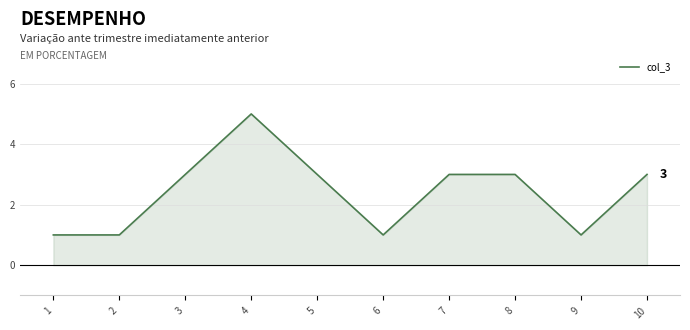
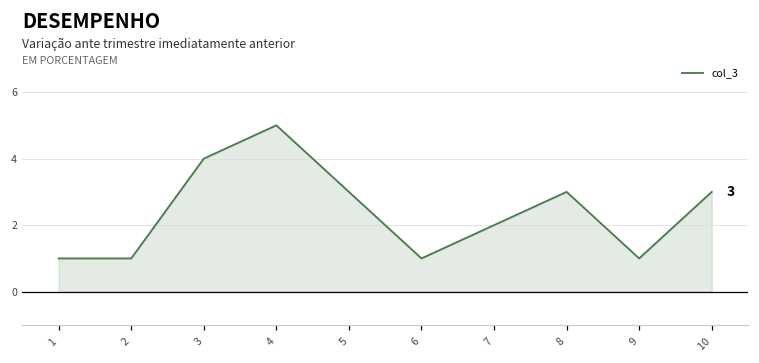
3: 3 -> 4
7: 3 -> 2
